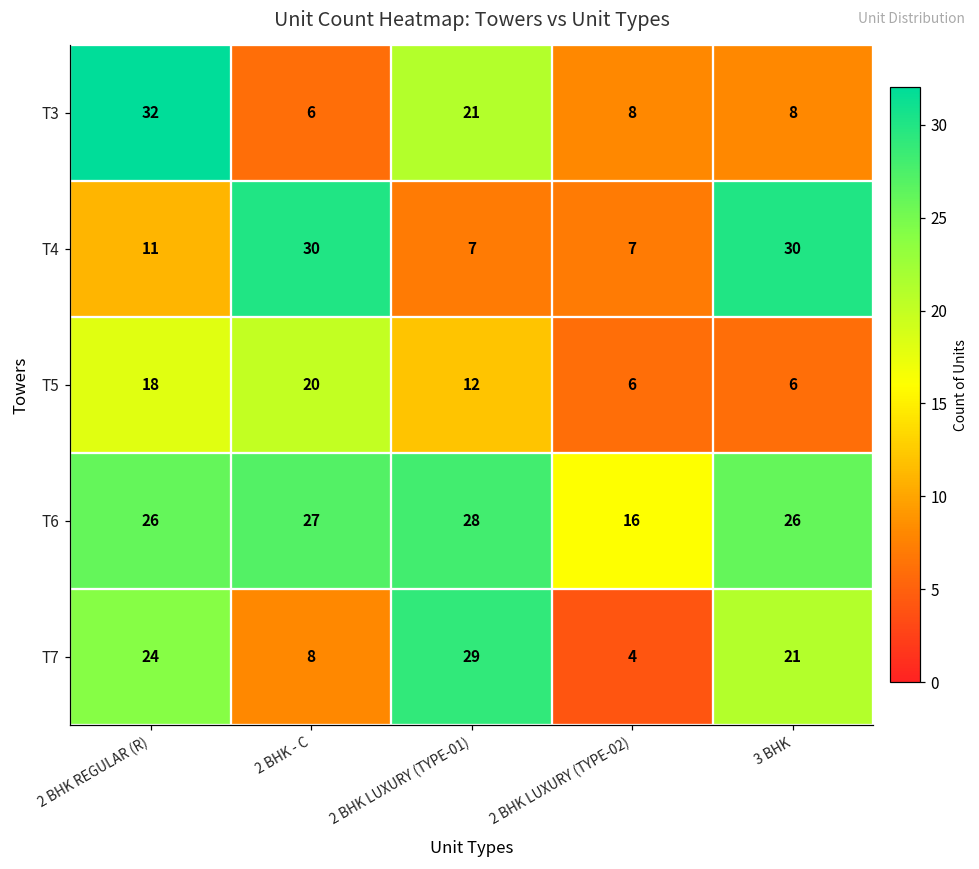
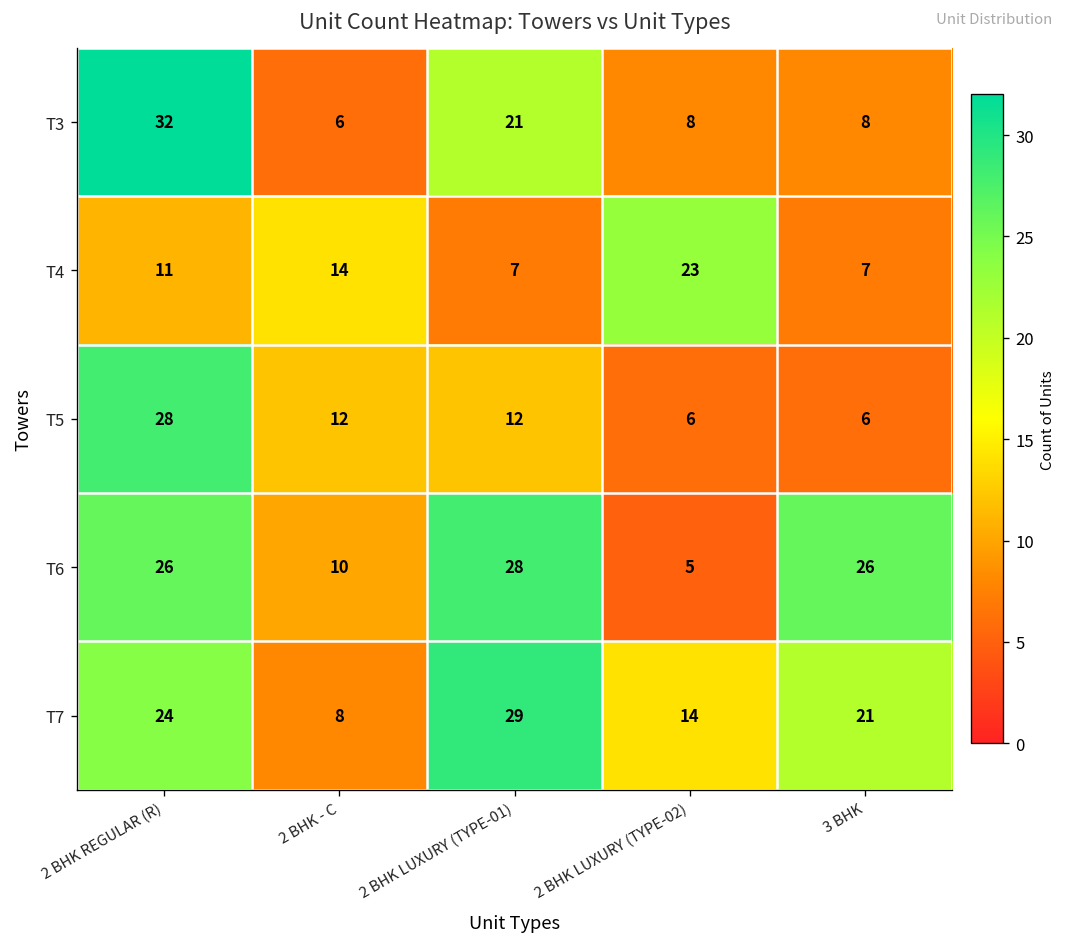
T4, 2 BHK - C: 30 -> 14
T4, 2 BHK LUXURY (TYPE-02): 7 -> 23
T4, 3 BHK: 30 -> 7
T5, 2 BHK REGULAR (R): 18 -> 28
T5, 2 BHK - C: 20 -> 12
T6, 2 BHK - C: 27 -> 10
T6, 2 BHK LUXURY (TYPE-02): 16 -> 5
T7, 2 BHK LUXURY (TYPE-02): 4 -> 14
